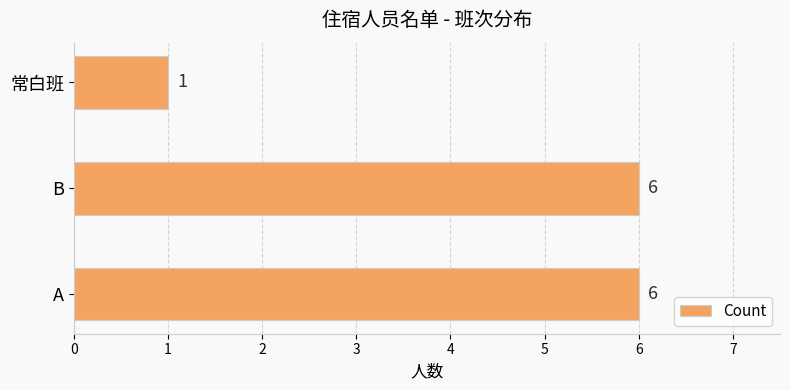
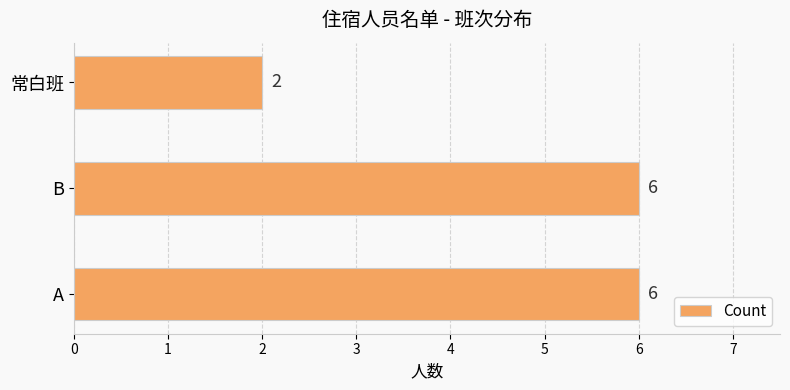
常白班: 1 -> 2
